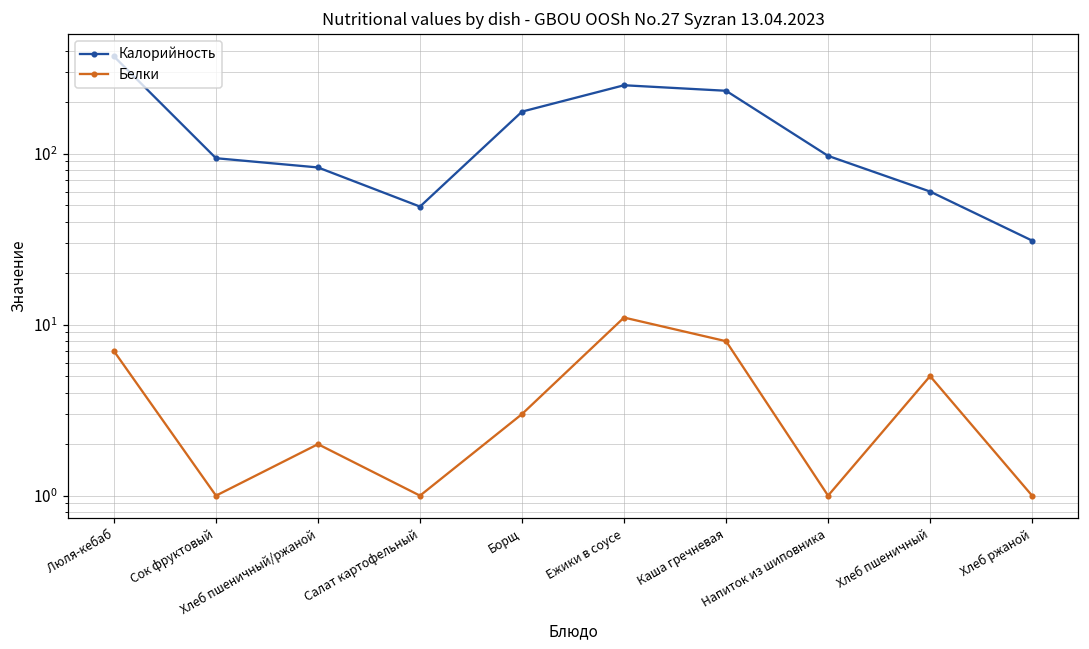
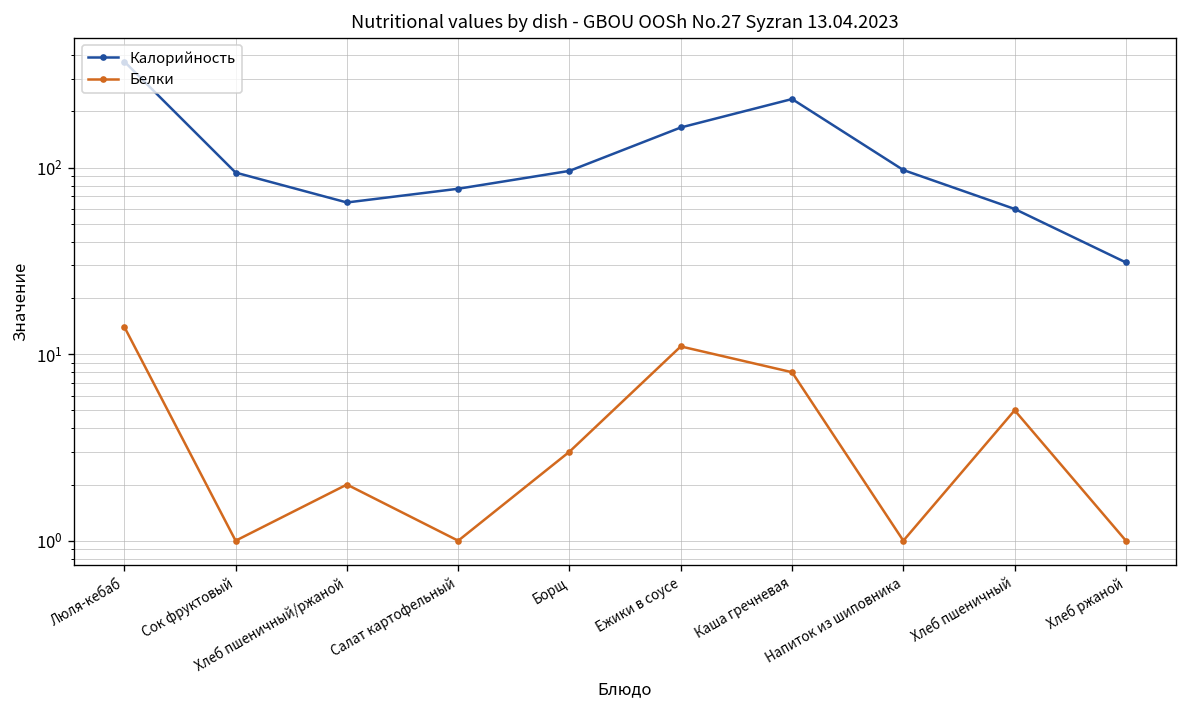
Белки, Люля-кебаб: 7 -> 14
Калорийность, Хлеб пшеничный/ржаной: 80 -> 65
Калорийность, Салат картофельный: 49 -> 80
Калорийность, Борщ: 180 -> 100
Калорийность, Ежики в соусе: 250 -> 160
